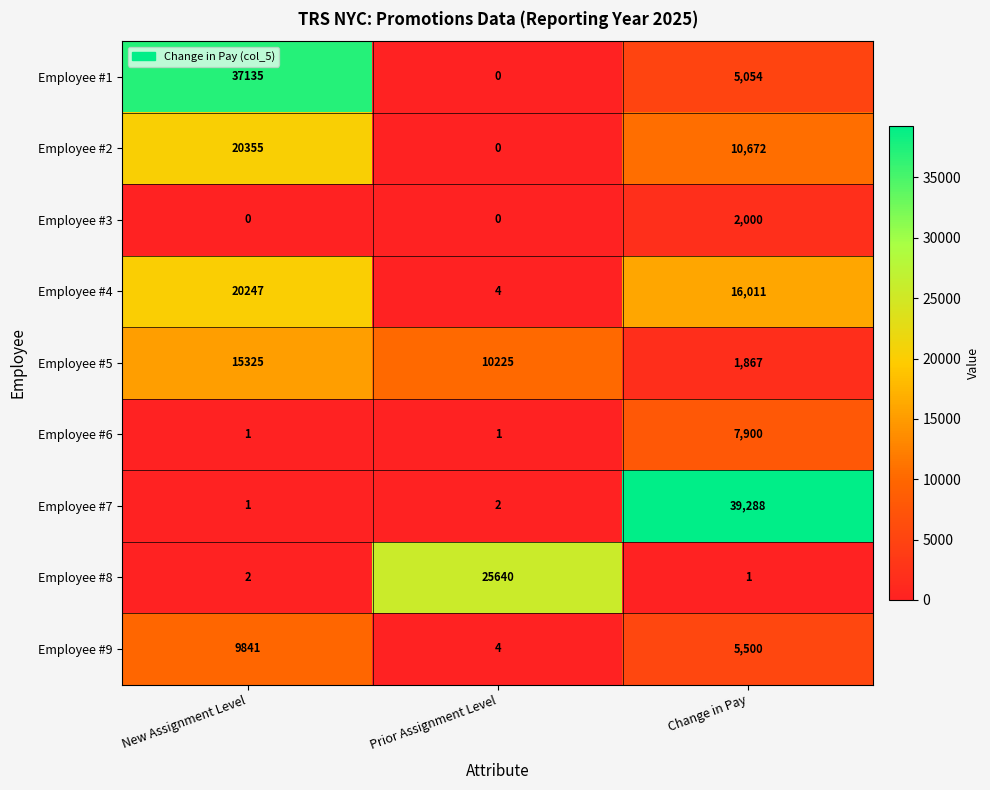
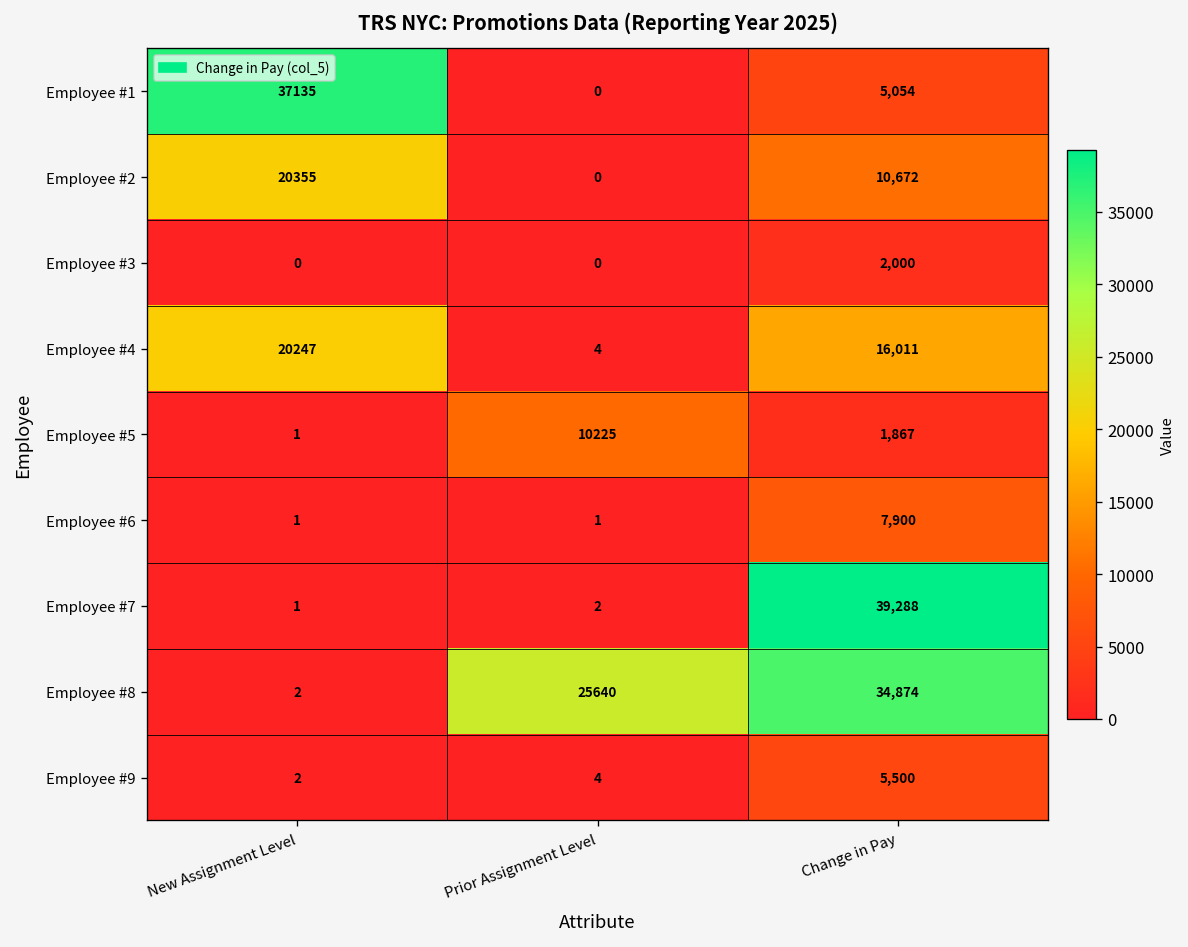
Employee #5, New Assignment Level: 15325 -> 1
Employee #8, Change in Pay: 1 -> 34,874
Employee #9, New Assignment Level: 9841 -> 2
